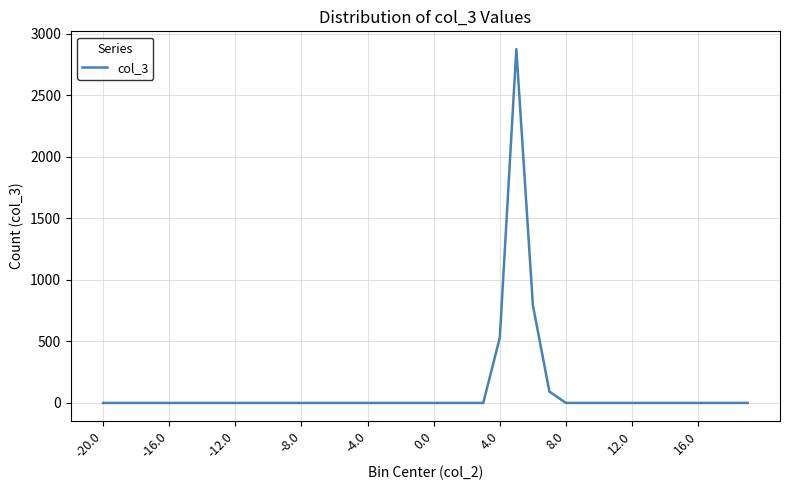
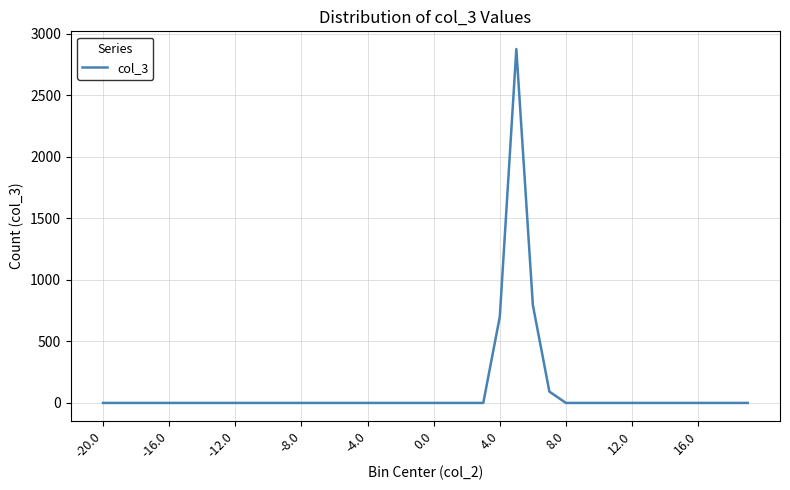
4.0: 530 -> 700
